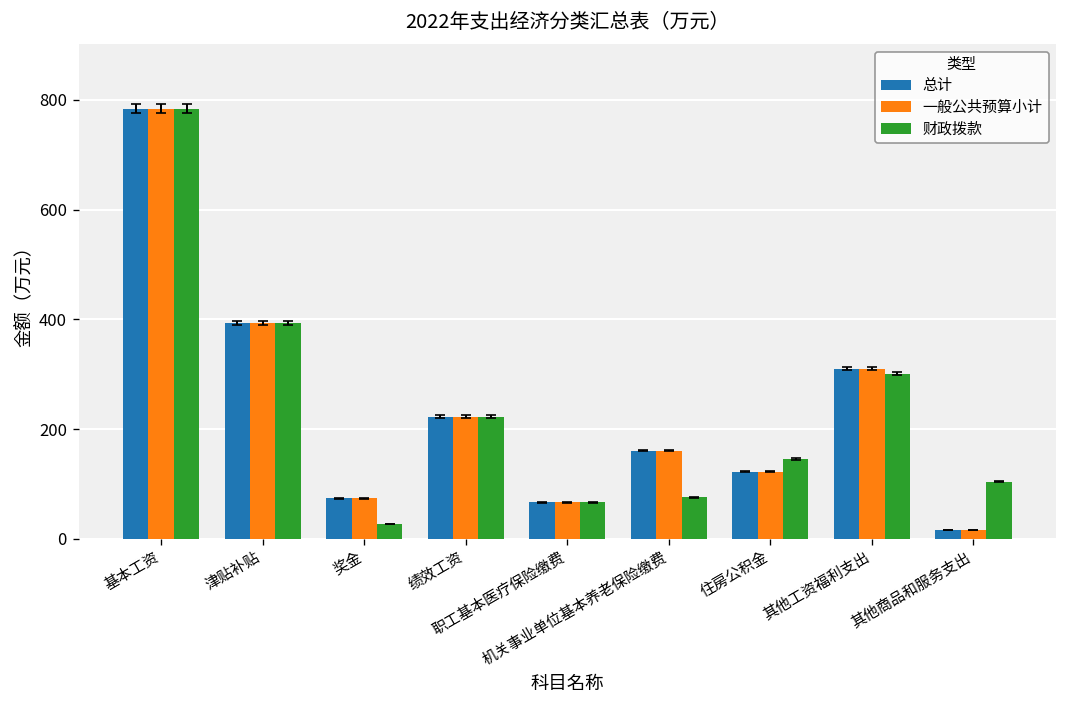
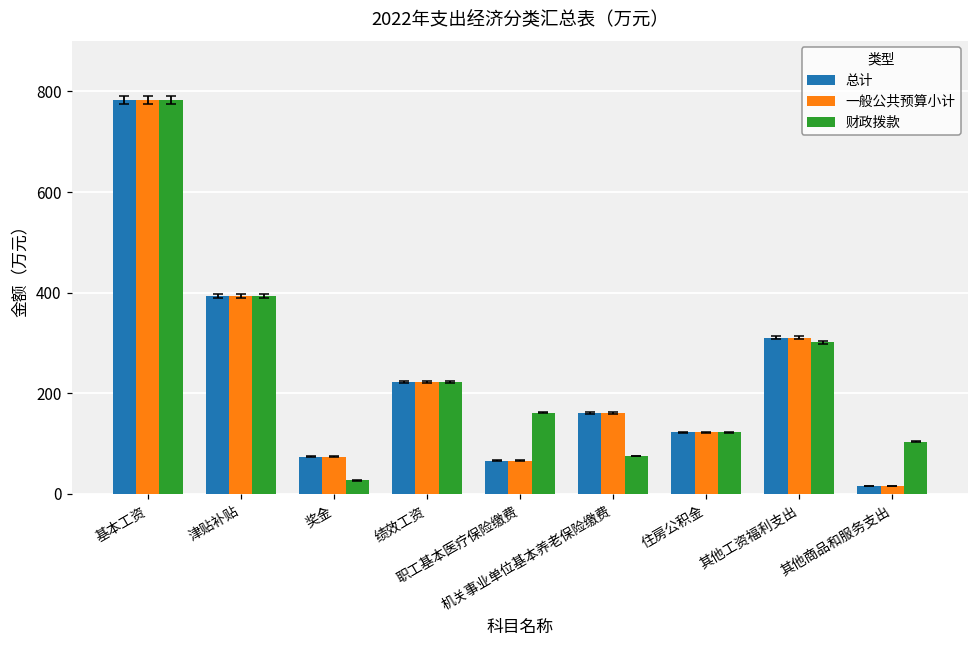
财政拨款, 职工基本医疗保险缴费: 70 -> 160
财政拨款, 住房公积金: 150 -> 120
